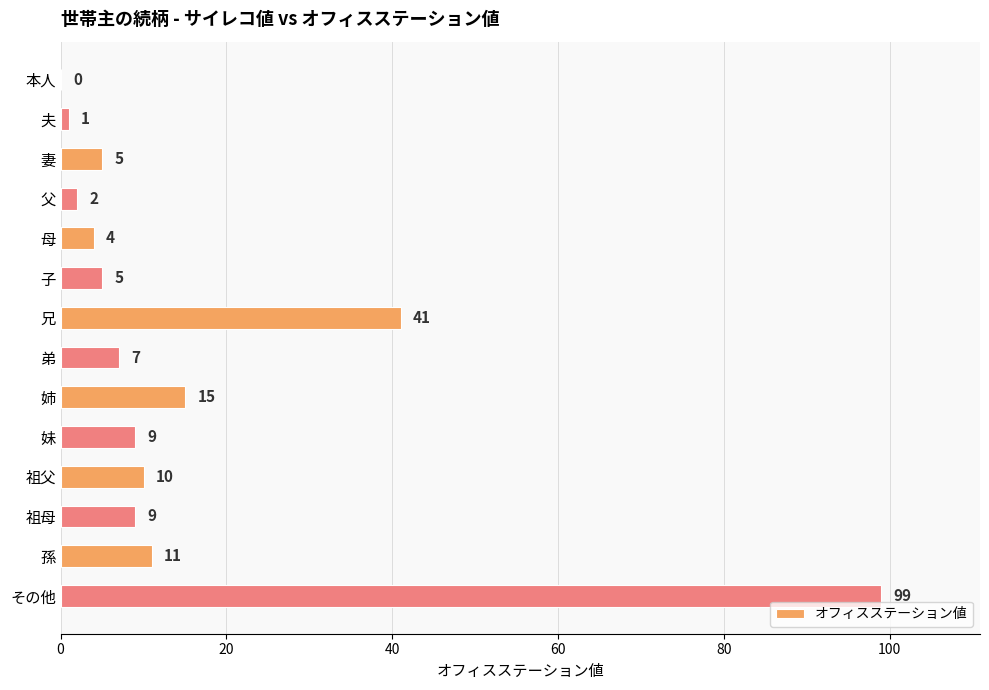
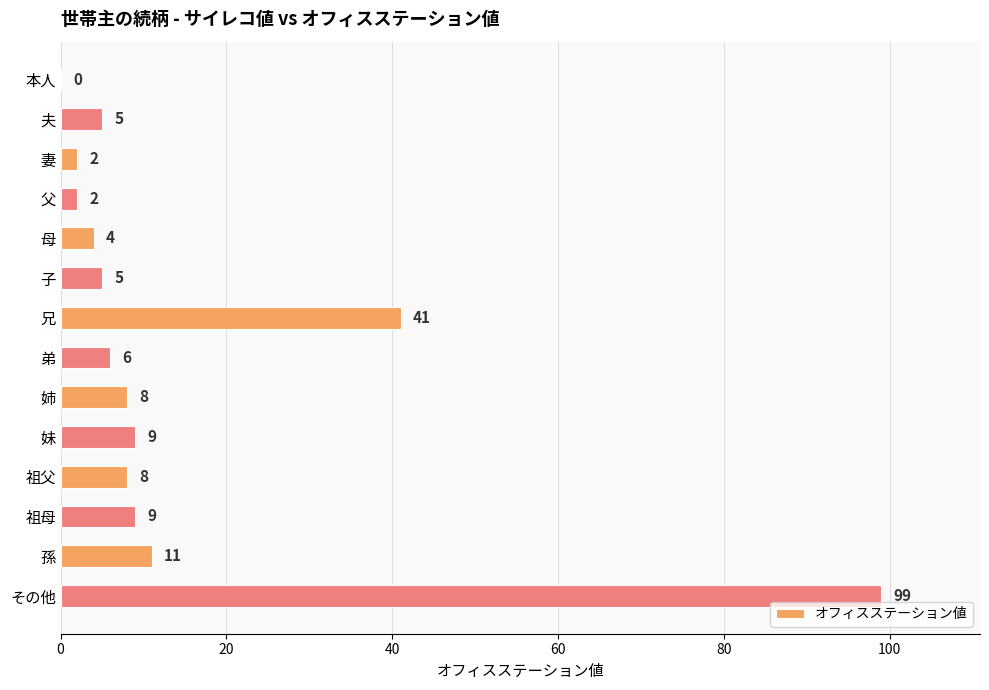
夫: 1 -> 5
妻: 5 -> 2
弟: 7 -> 6
姉: 15 -> 8
祖父: 10 -> 8
